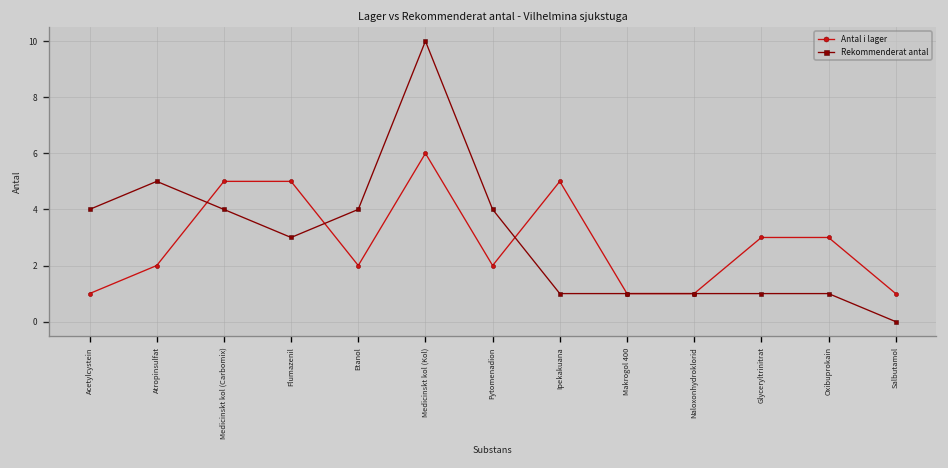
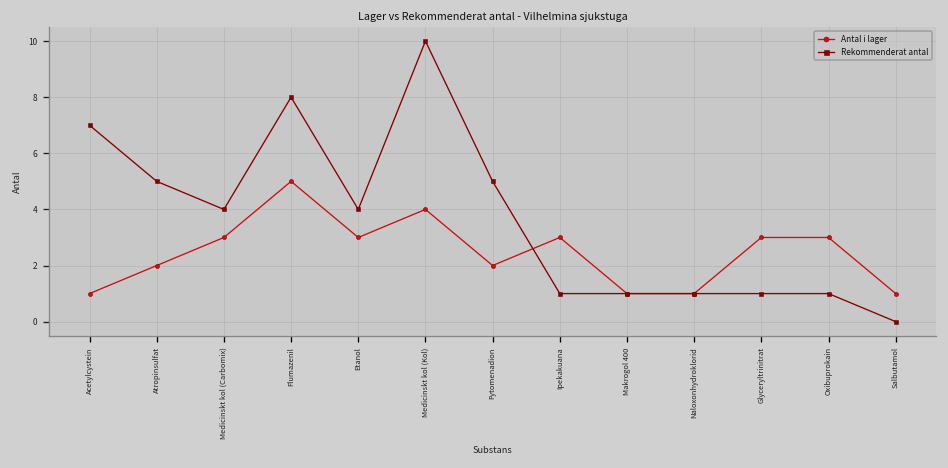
Rekommenderat antal, Acetylcystein: 4 -> 7
Antal i lager, Medicinskt kol (Carbomix): 5 -> 3
Rekommenderat antal, Flumazenil: 3 -> 8
Antal i lager, Etanol: 2 -> 3
Antal i lager, Medicinskt kol (Kol): 6 -> 4
Rekommenderat antal, Fytomenadion: 4 -> 5
Antal i lager, Ipekakuana: 5 -> 3
